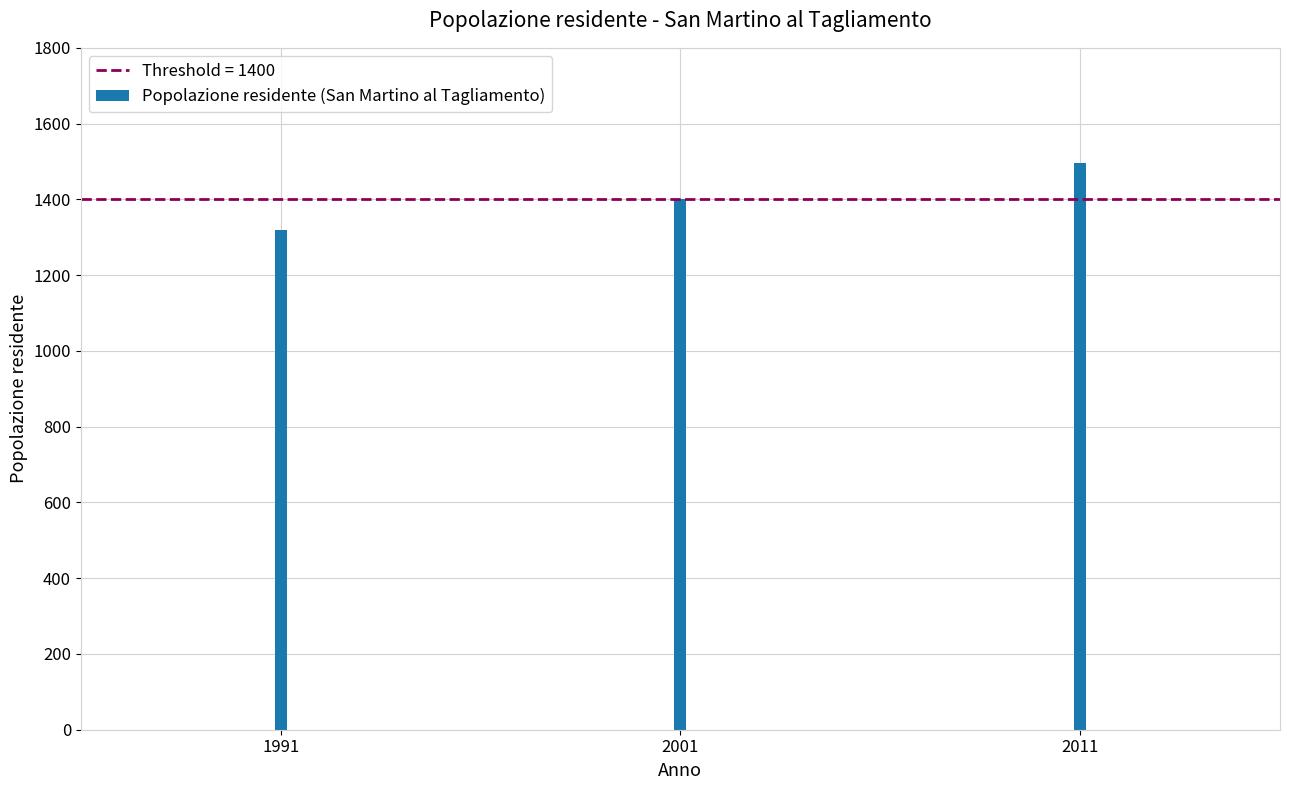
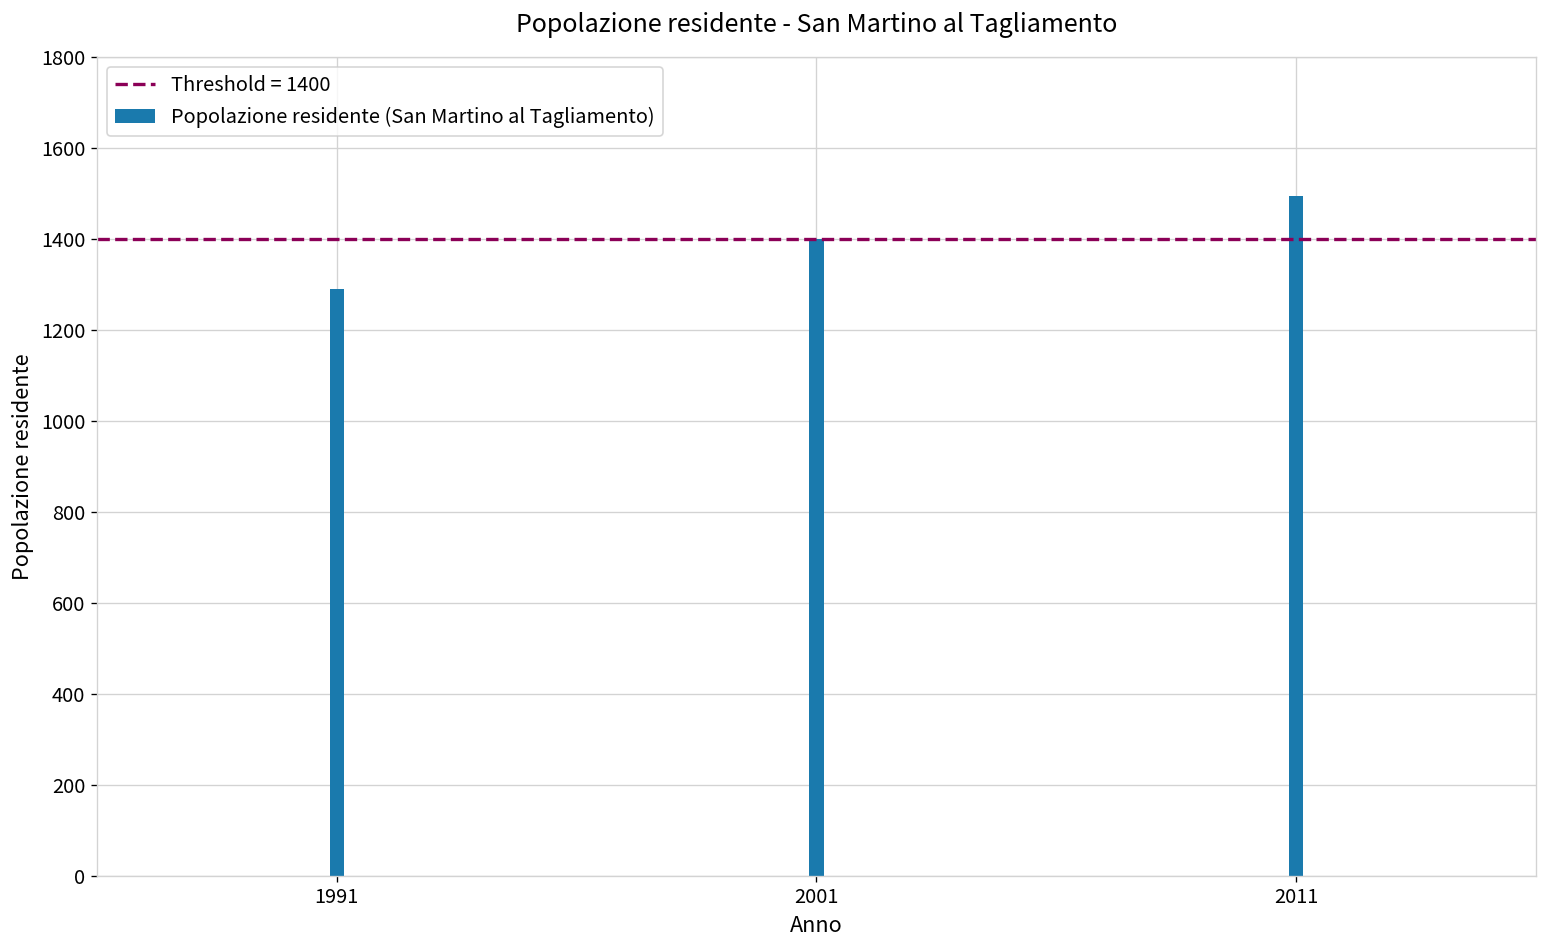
1991: 1320 -> 1290
